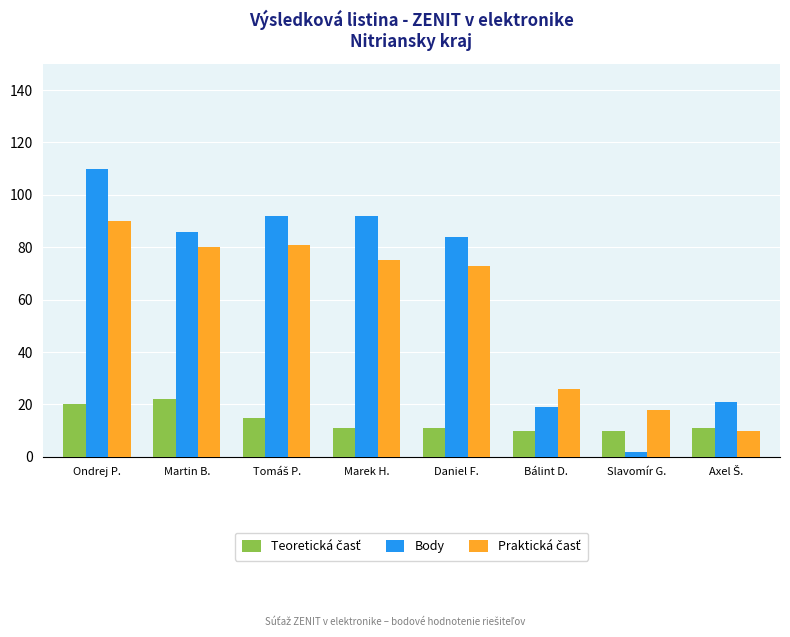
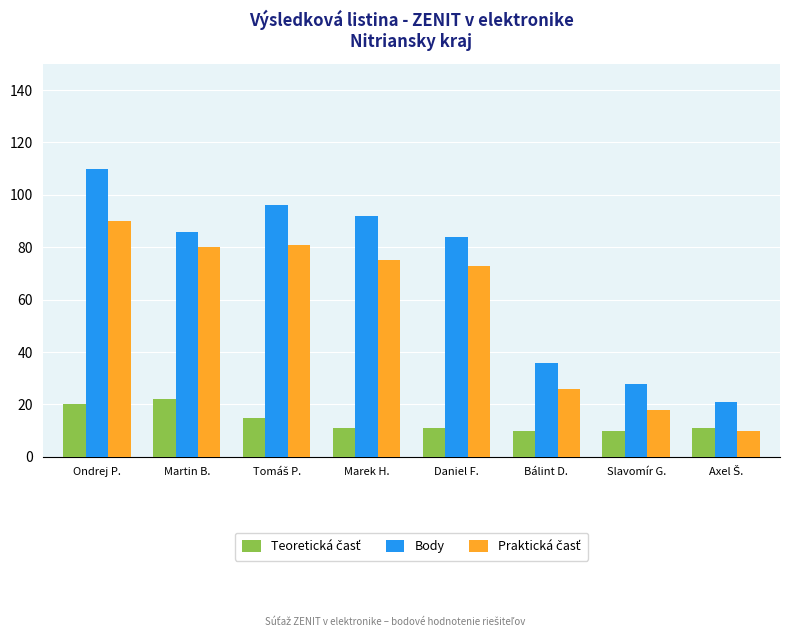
Body, Tomáš P.: 92 -> 96
Body, Bálint D.: 19 -> 36
Body, Slavomír G.: 2 -> 28
